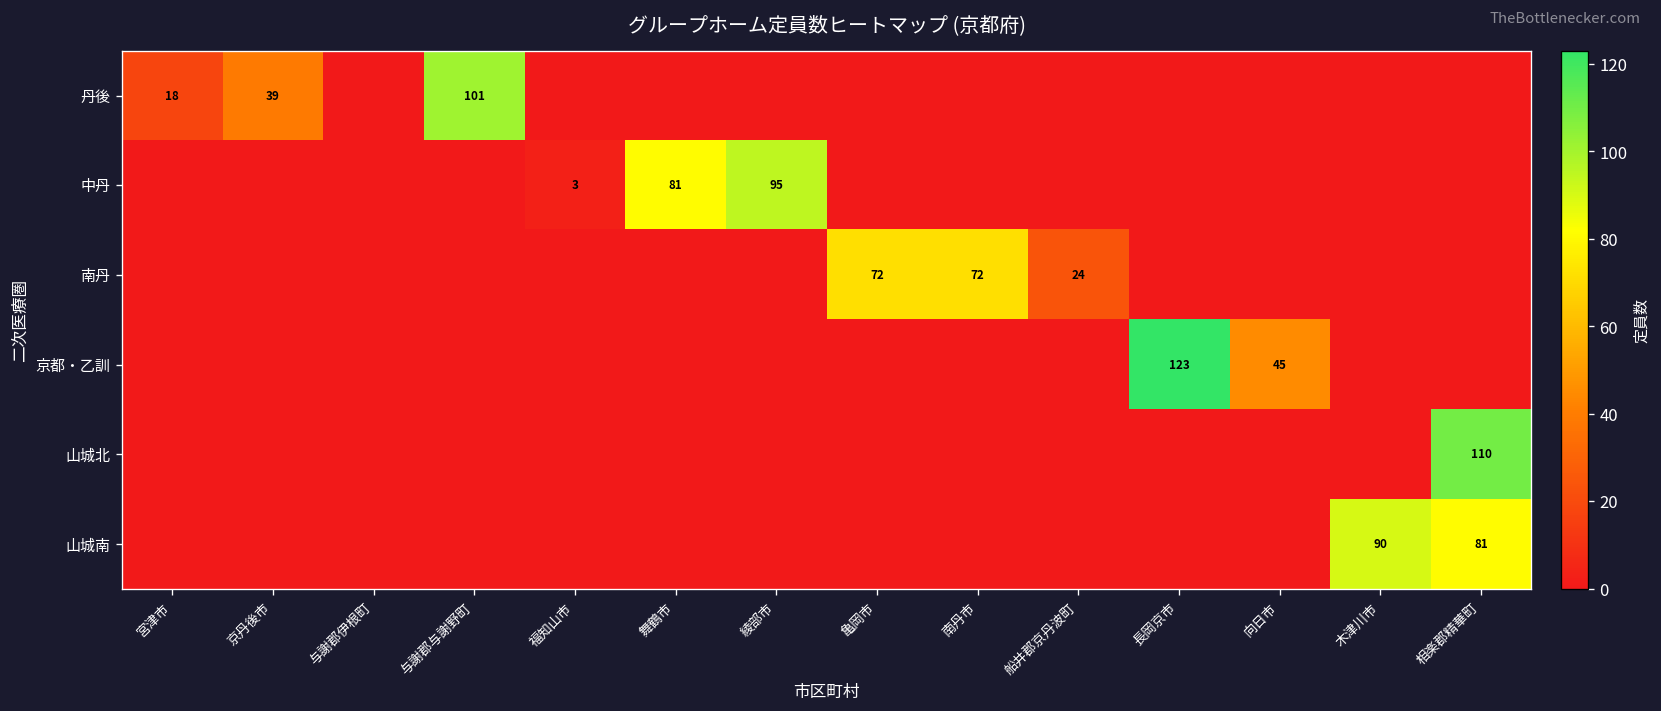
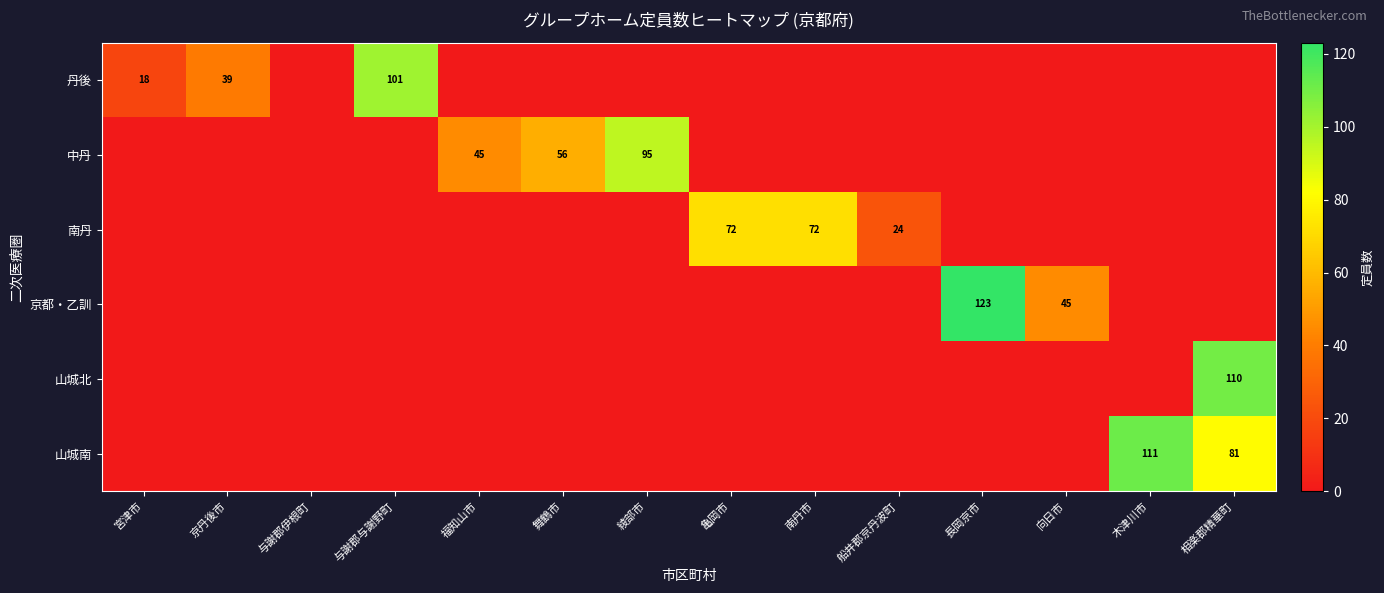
中丹, 福知山市: 3 -> 45
中丹, 舞鶴市: 81 -> 56
山城南, 木津川市: 90 -> 111
